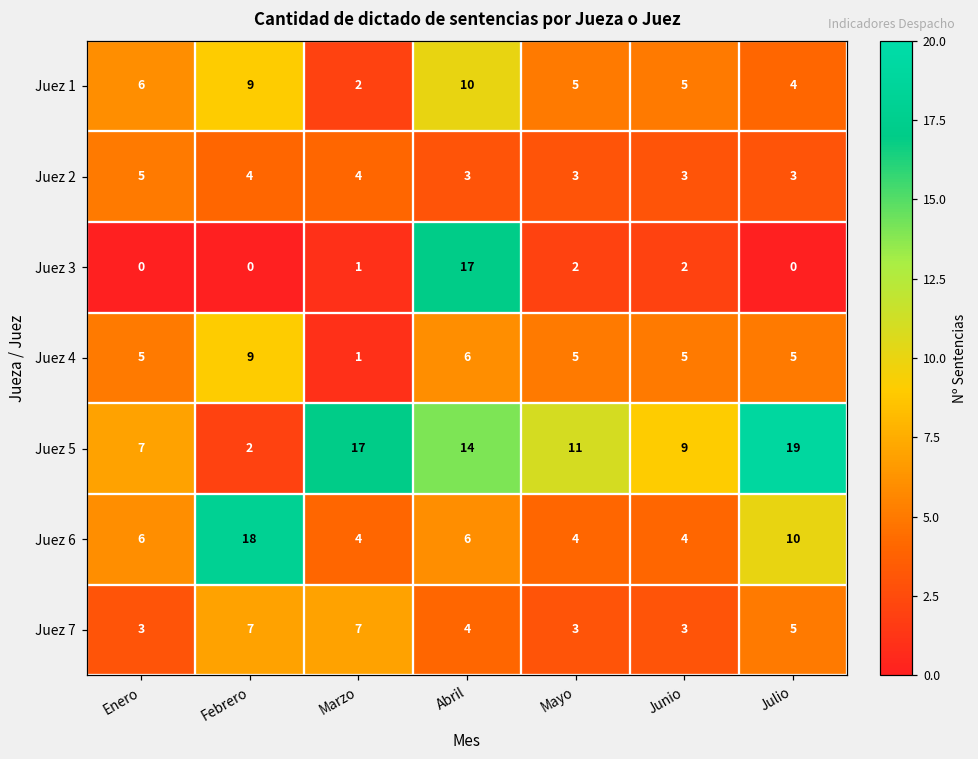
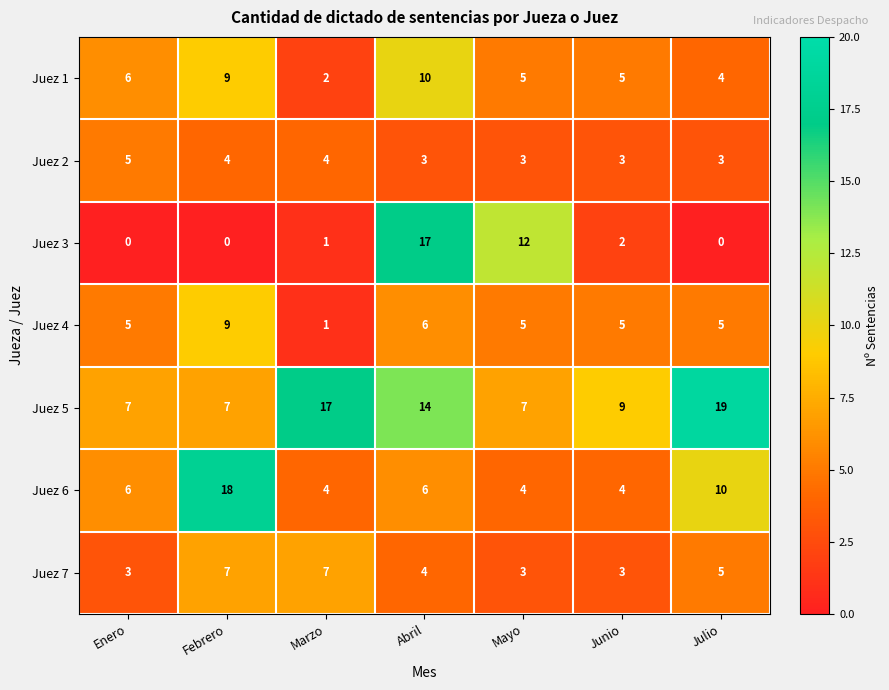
Juez 3, Mayo: 2 -> 12
Juez 5, Febrero: 2 -> 7
Juez 5, Mayo: 11 -> 7
